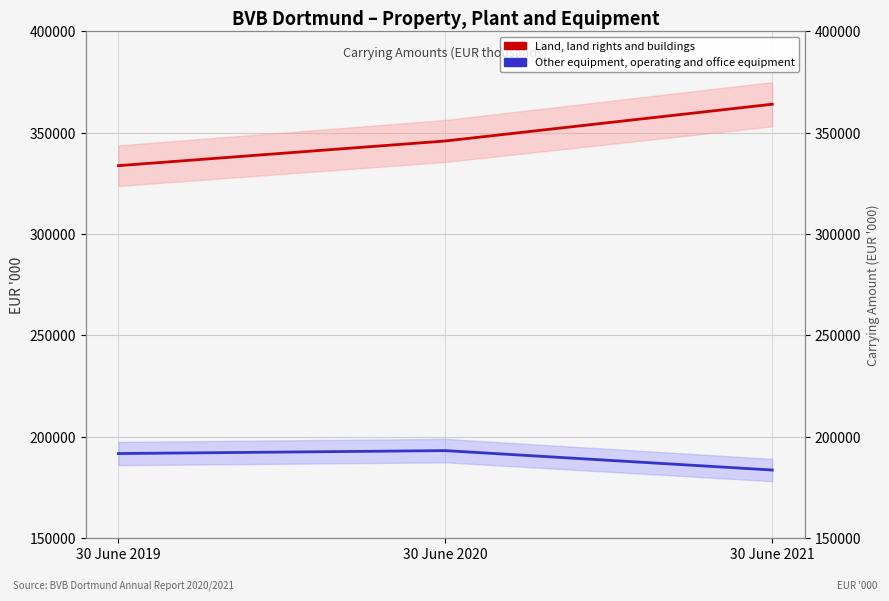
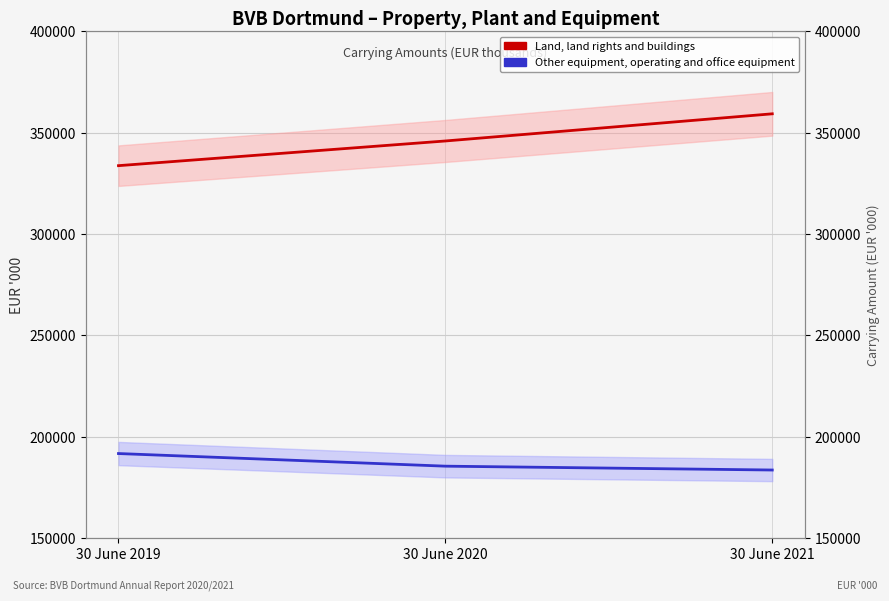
Other equipment, operating and office equipment, 30 June 2020: 193000 -> 185000
Land, land rights and buildings, 30 June 2021: 364000 -> 359000
